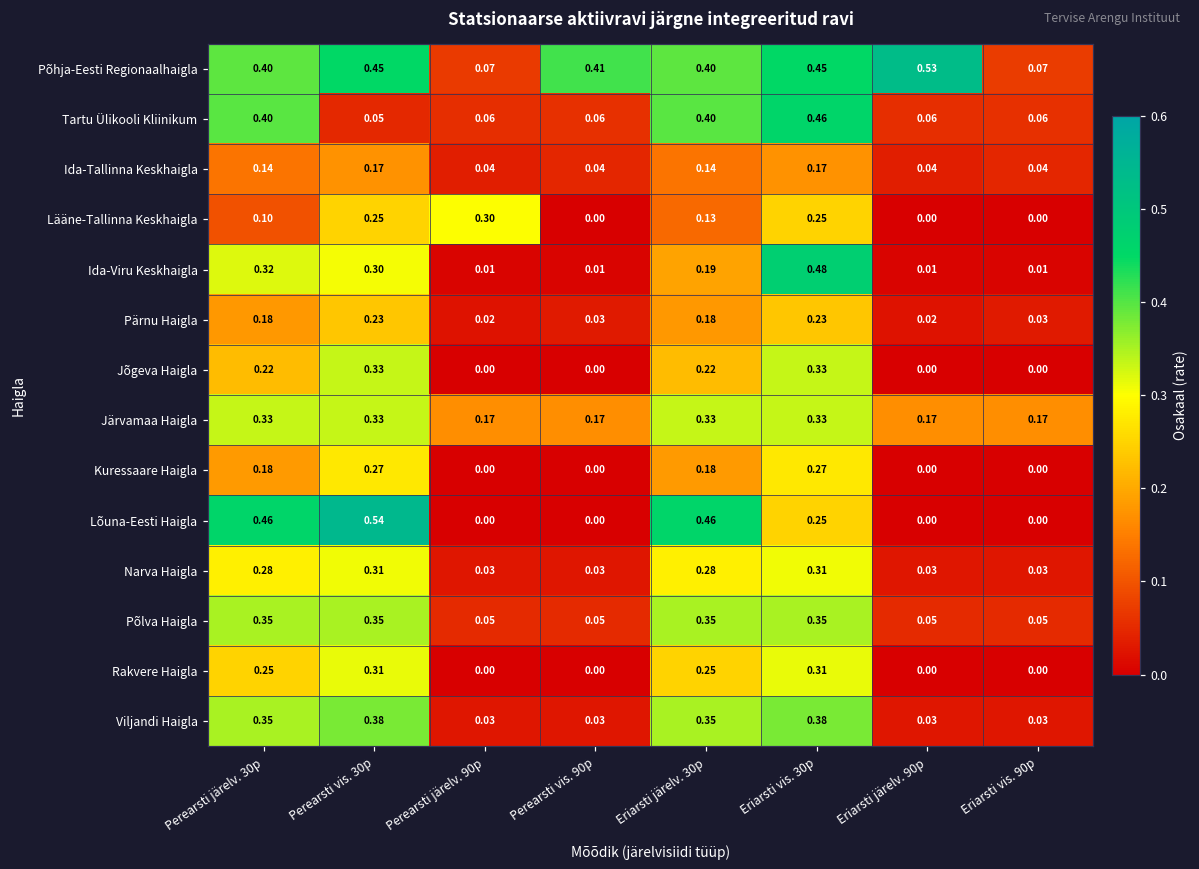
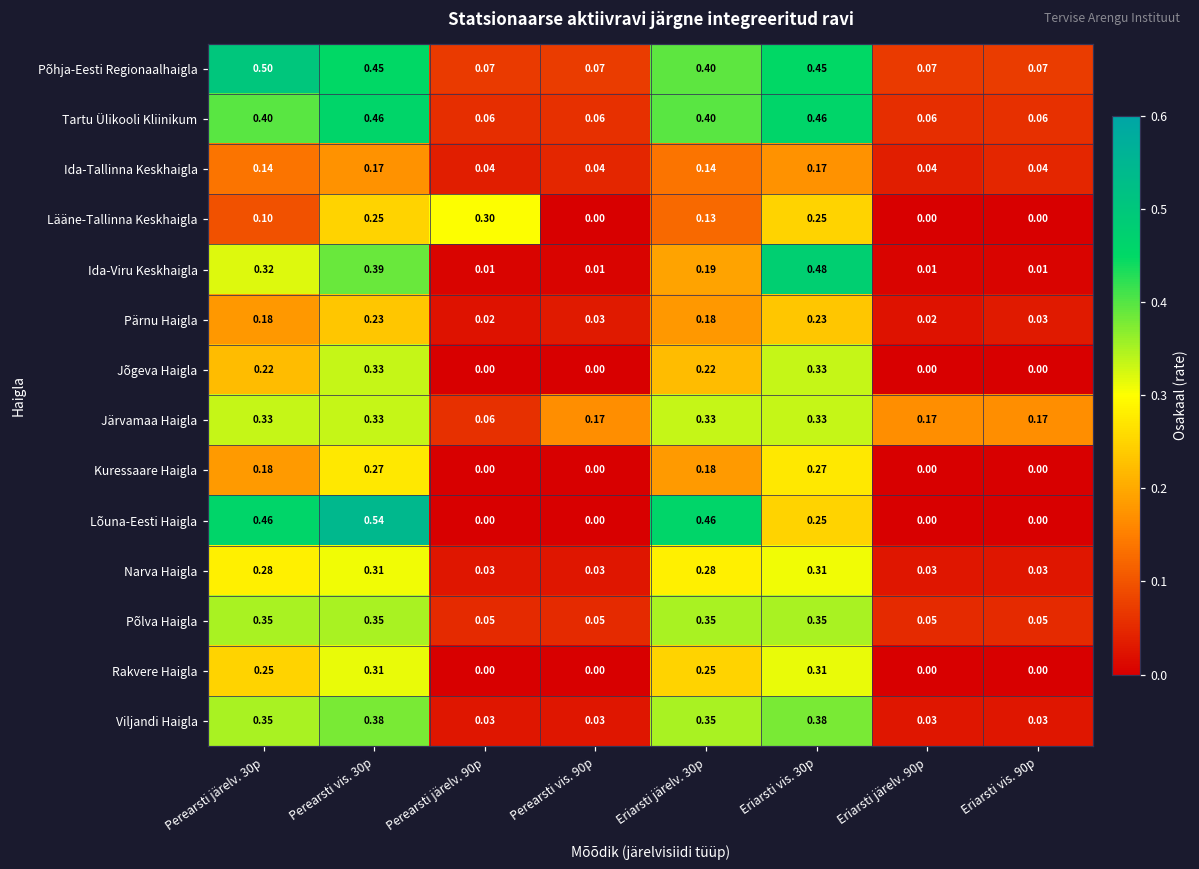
Põhja-Eesti Regionaalhaigla, Perearsti järelv. 30p: 0.40 -> 0.50
Põhja-Eesti Regionaalhaigla, Perearsti vis. 90p: 0.41 -> 0.07
Põhja-Eesti Regionaalhaigla, Eriarsti järelv. 90p: 0.53 -> 0.07
Tartu Ülikooli Kliinikum, Perearsti vis. 30p: 0.05 -> 0.46
Ida-Viru Keskhaigla, Perearsti vis. 30p: 0.30 -> 0.39
Järvamaa Haigla, Perearsti järelv. 90p: 0.17 -> 0.06
